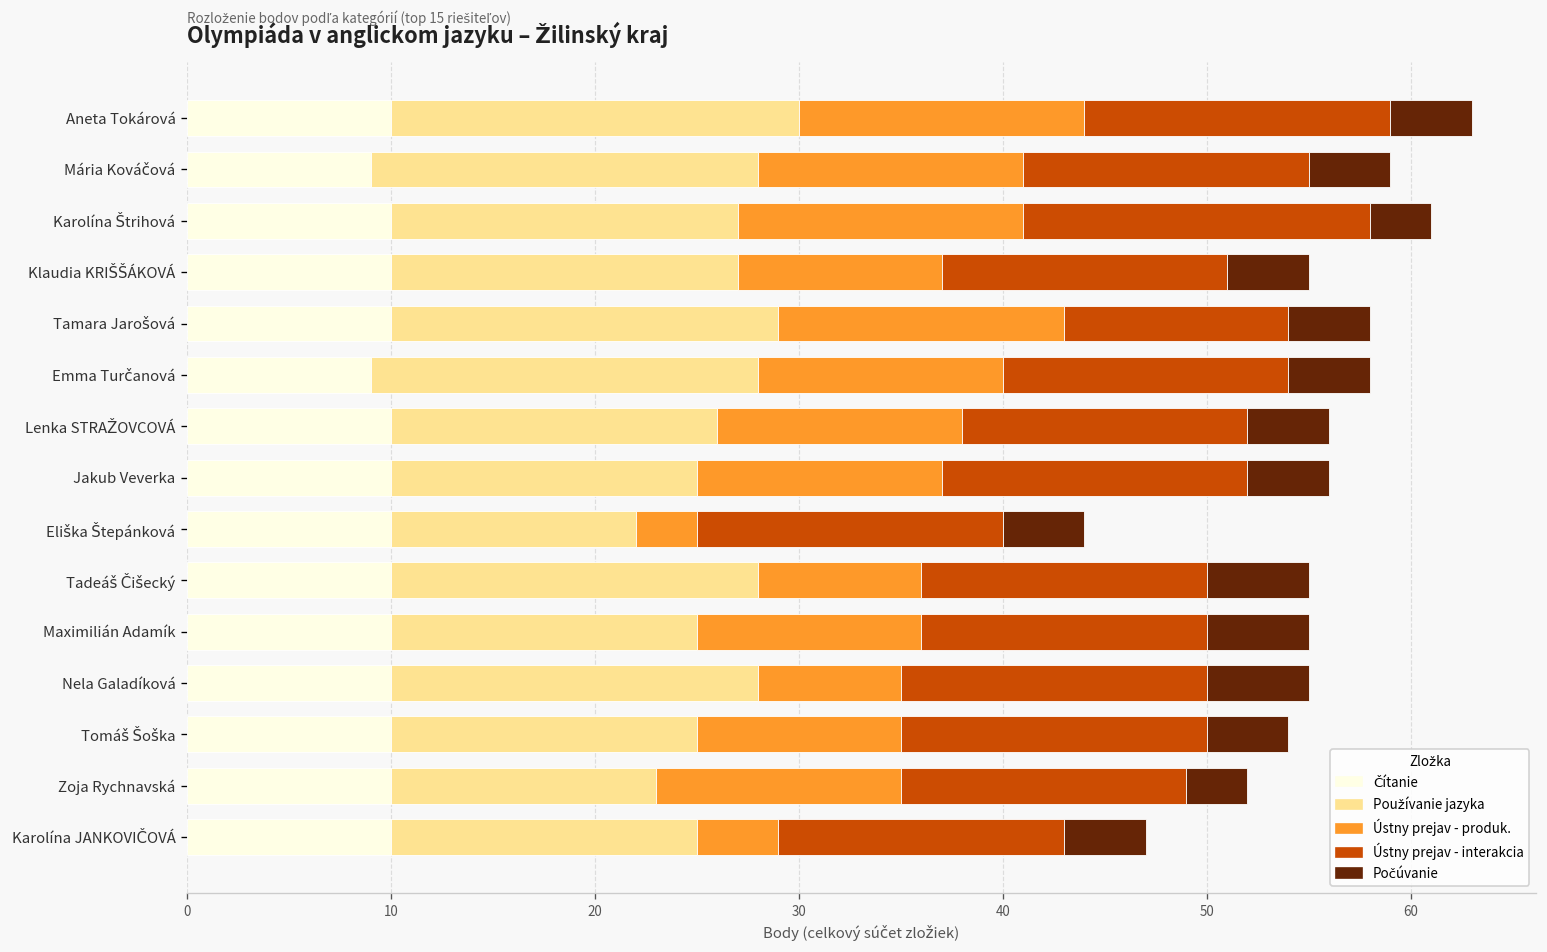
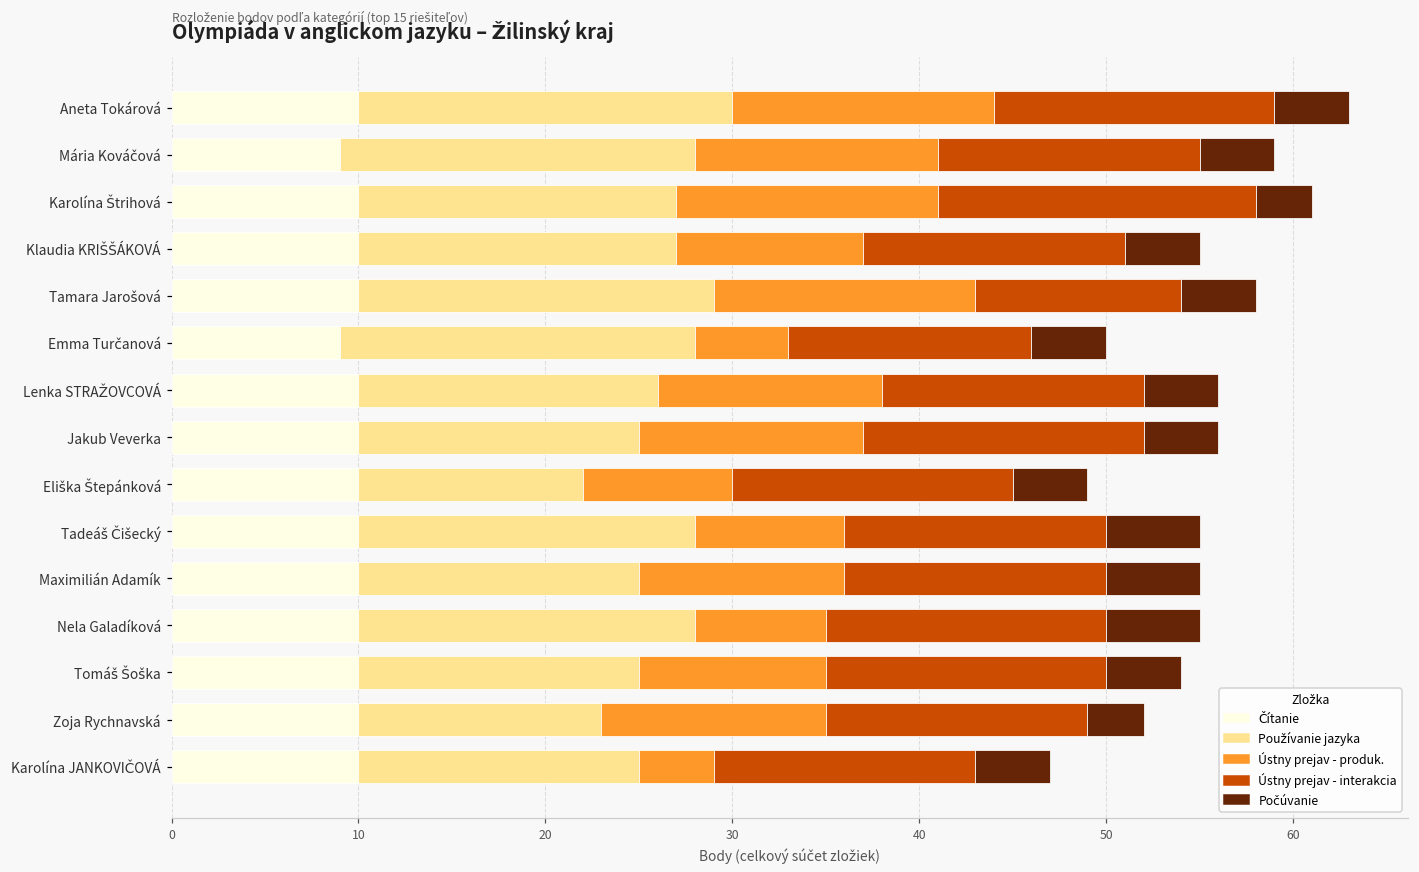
Ústny prejav - produk., Emma Turčanová: 12 -> 5
Ústny prejav - interakcia, Emma Turčanová: 14 -> 13
Ústny prejav - produk., Eliška Štepánková: 3 -> 8
